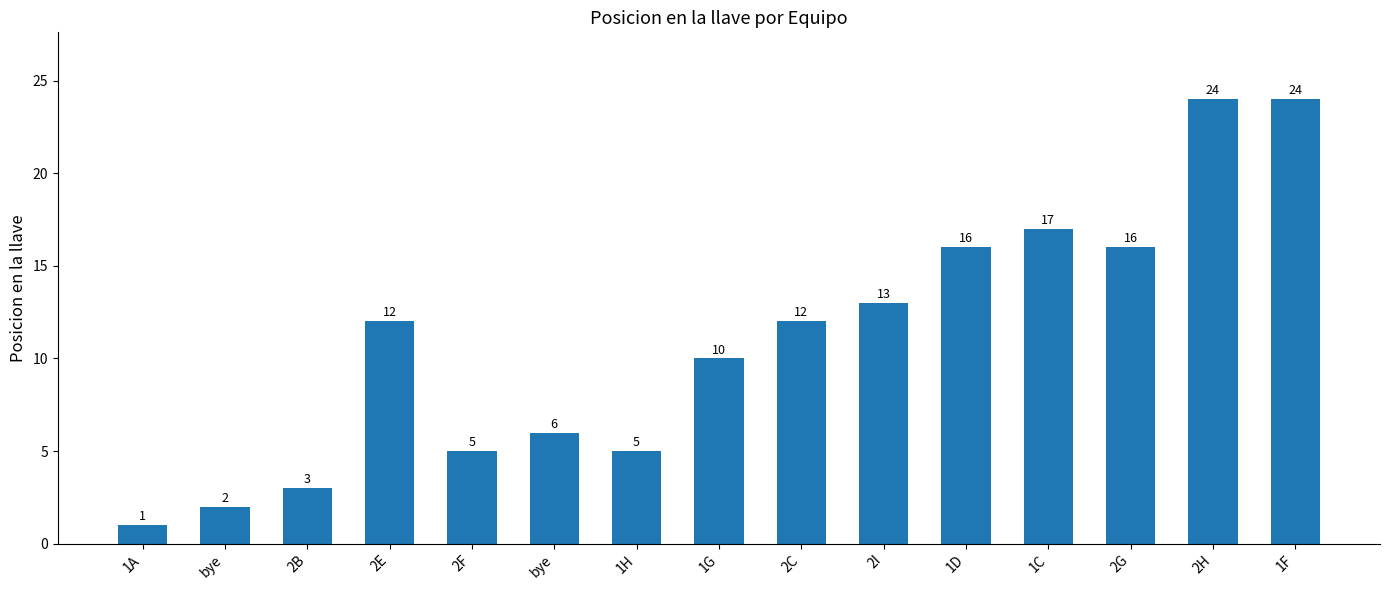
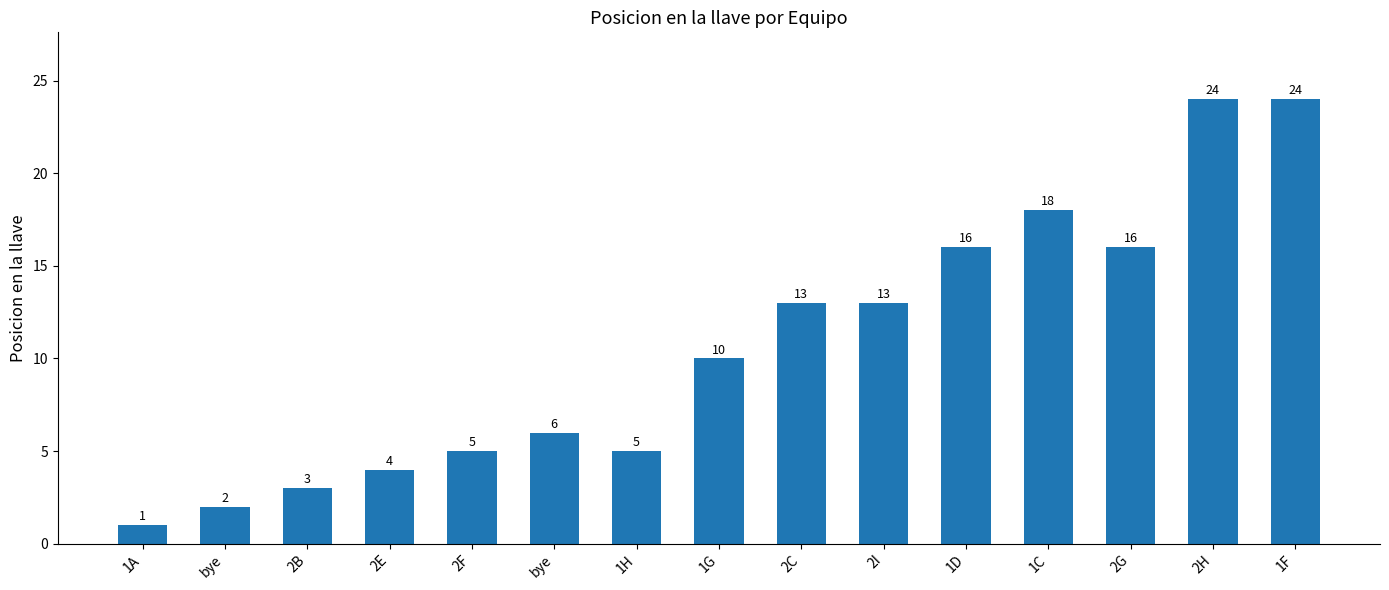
2E: 12 -> 4
2C: 12 -> 13
1C: 17 -> 18
